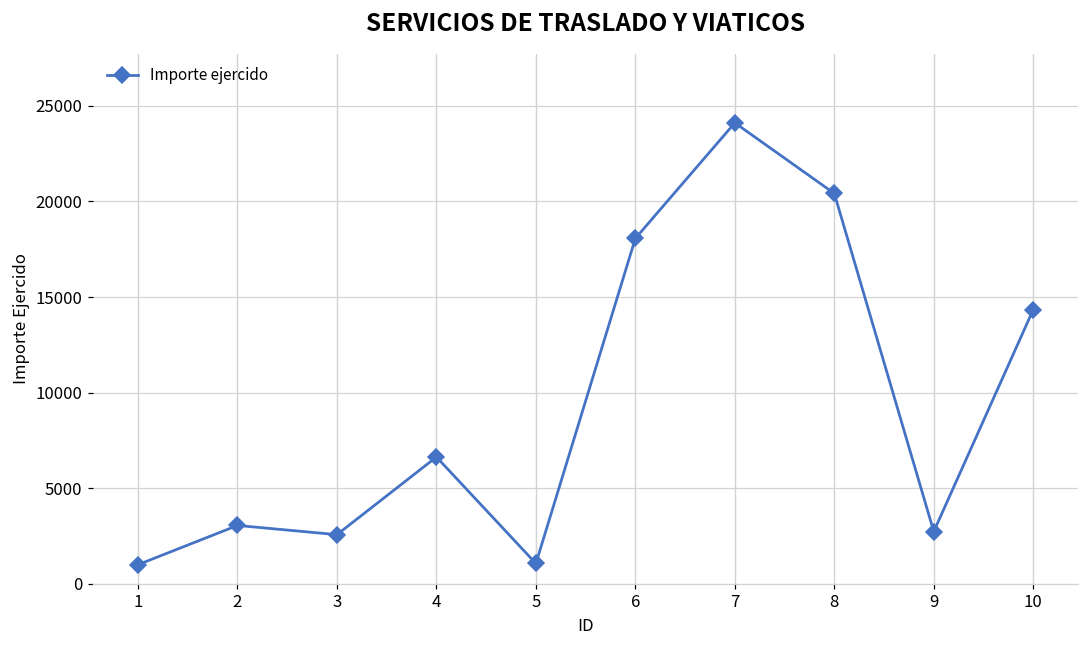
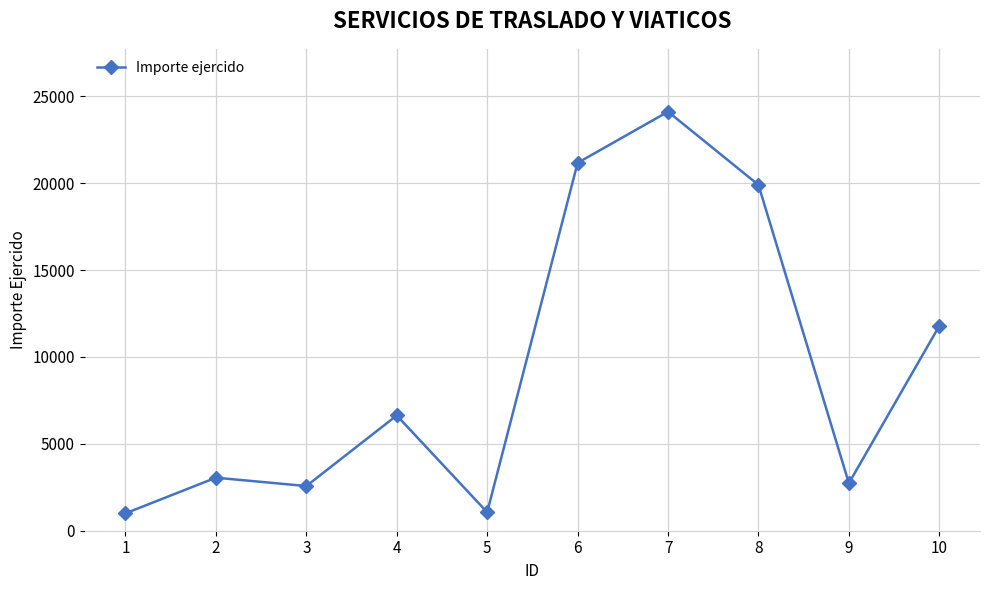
6: 18100 -> 21200
8: 20400 -> 19900
10: 14300 -> 11800
